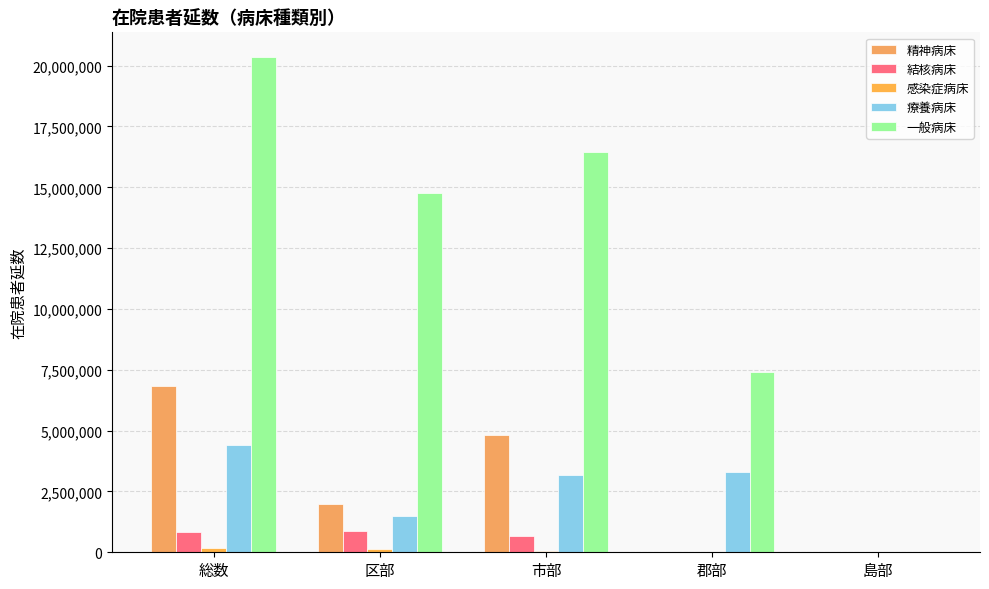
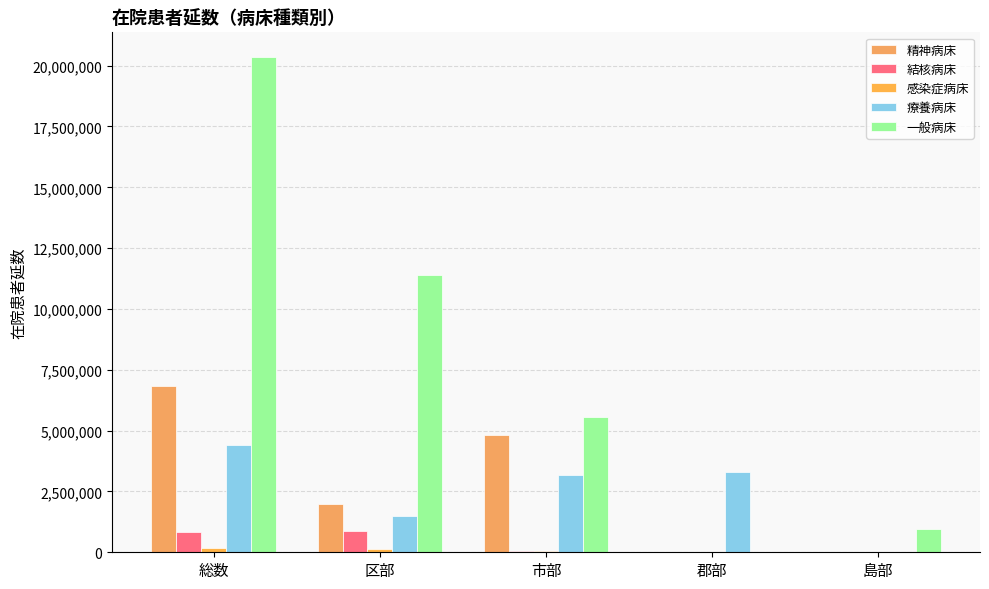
一般病床, 区部: 14,800,000 -> 11,400,000
結核病床, 市部: 700,000 -> 100,000
一般病床, 市部: 16,500,000 -> 5,600,000
一般病床, 郡部: 7,400,000 -> 0
一般病床, 島部: 0 -> 900,000
